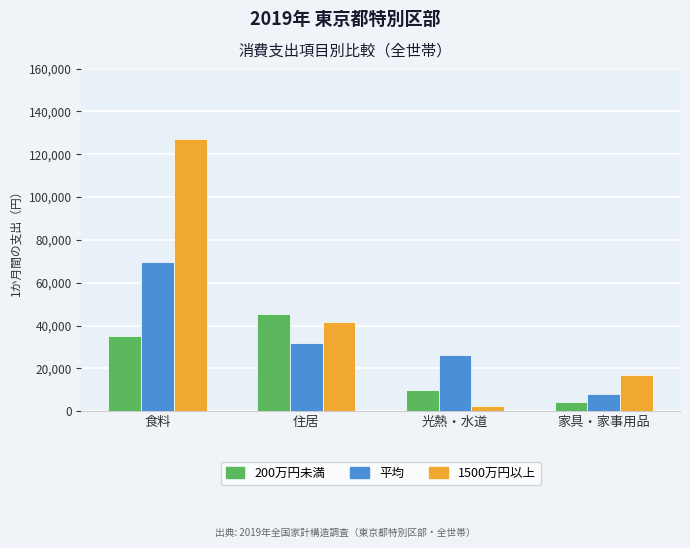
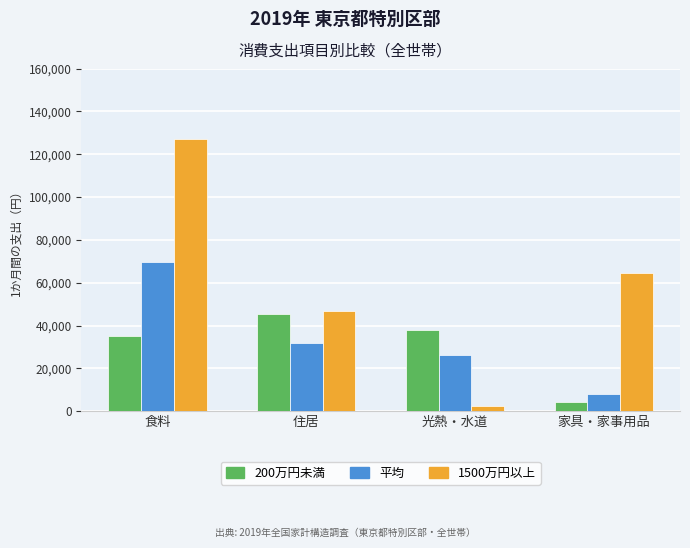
1500万円以上, 住居: 42,000 -> 47,000
200万円未満, 光熱・水道: 10,000 -> 38,000
1500万円以上, 家具・家事用品: 17,000 -> 64,000
